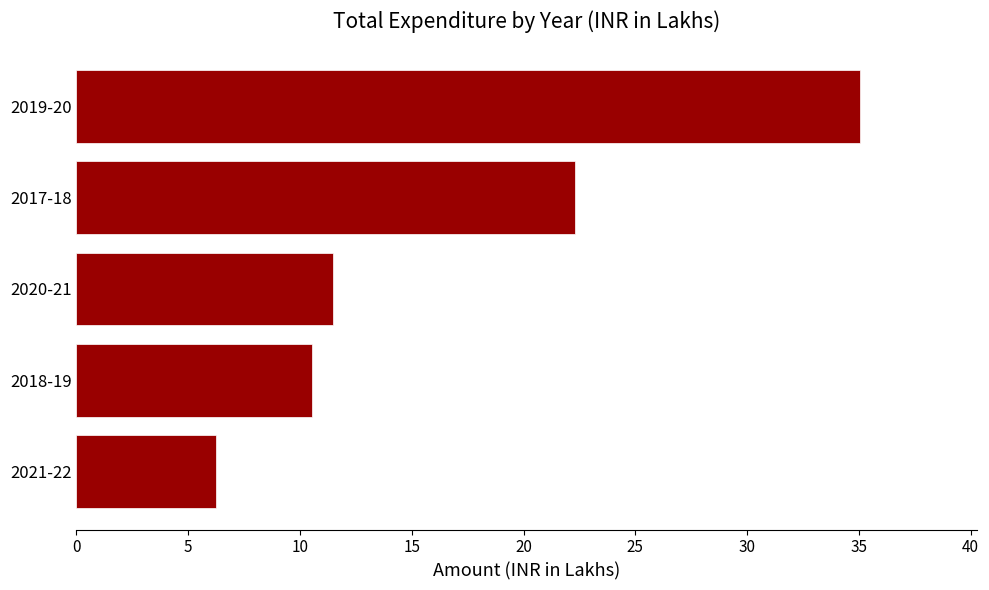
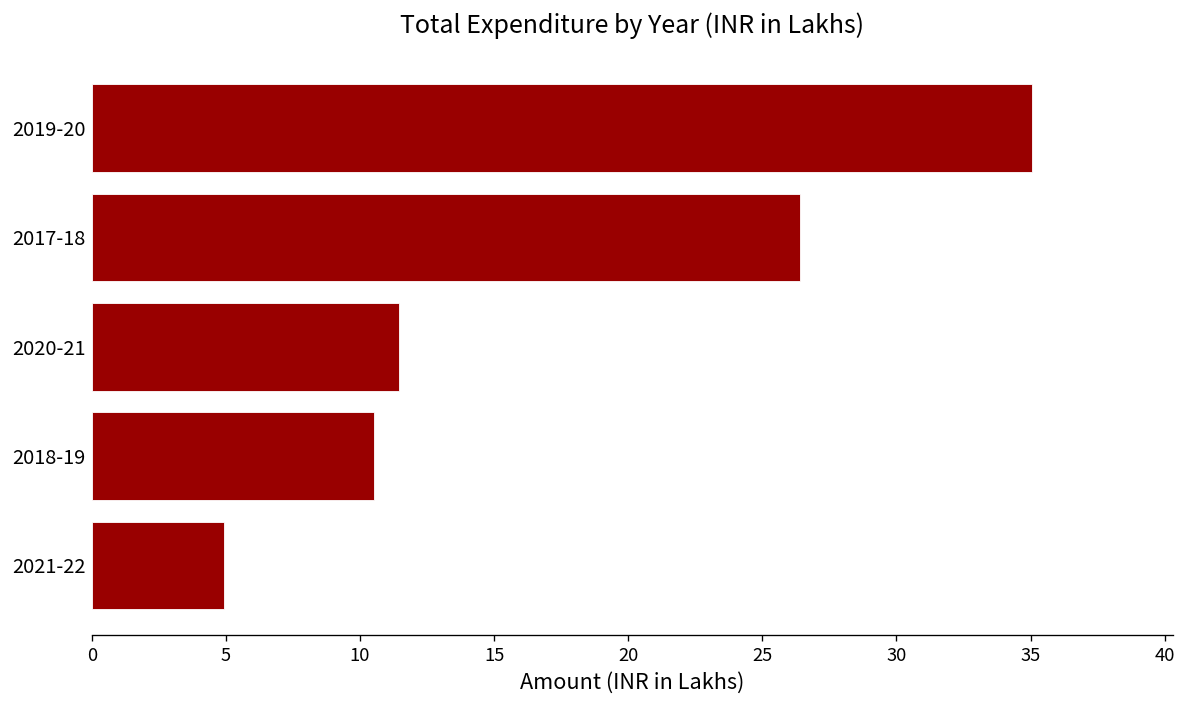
2017-18: 22.3 -> 26.4
2021-22: 6.2 -> 4.9
